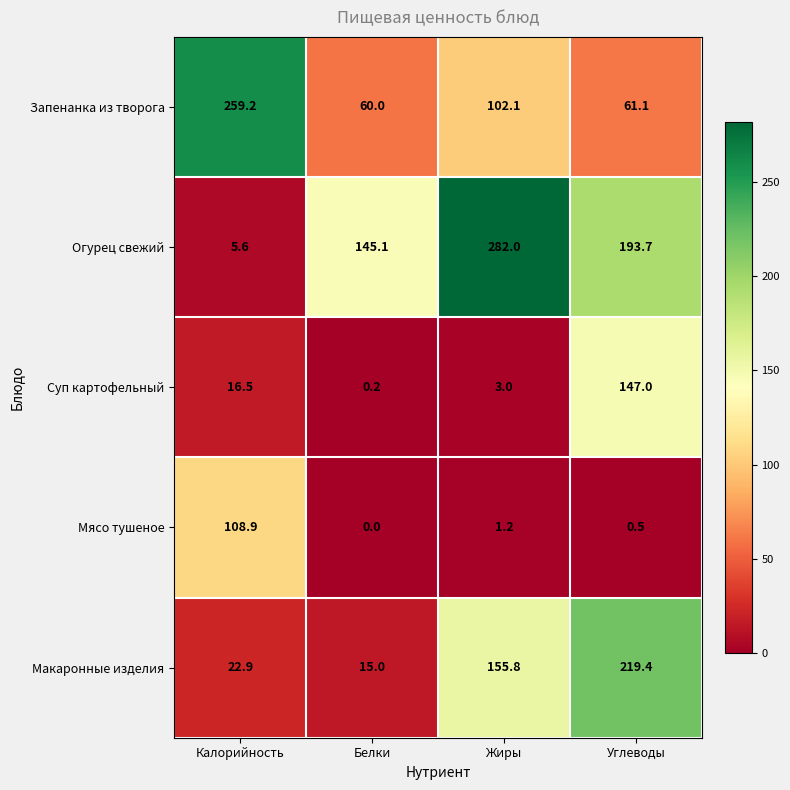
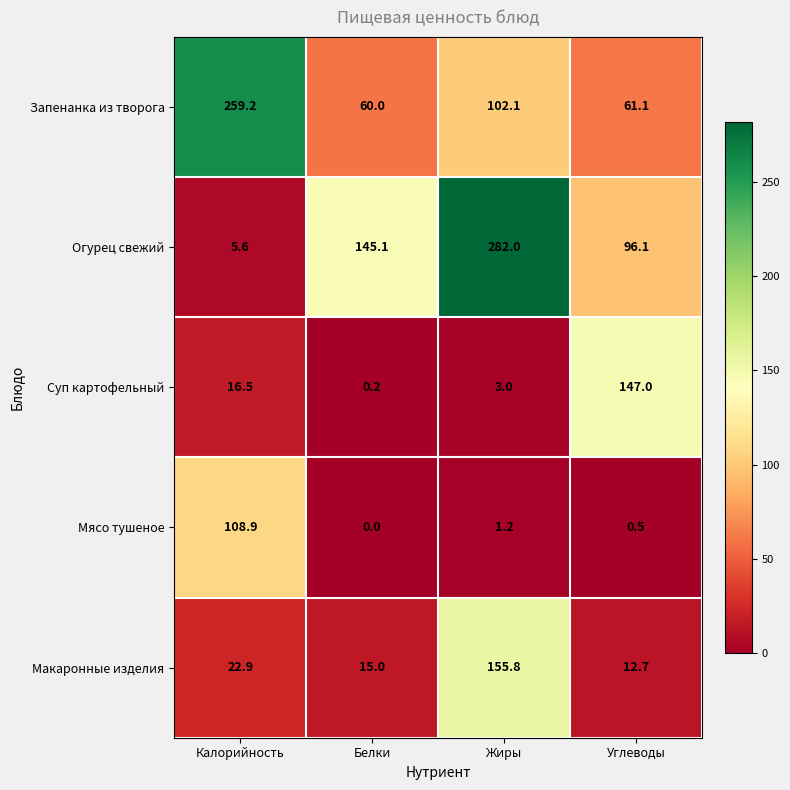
Огурец свежий, Углеводы: 193.7 -> 96.1
Макаронные изделия, Углеводы: 219.4 -> 12.7
